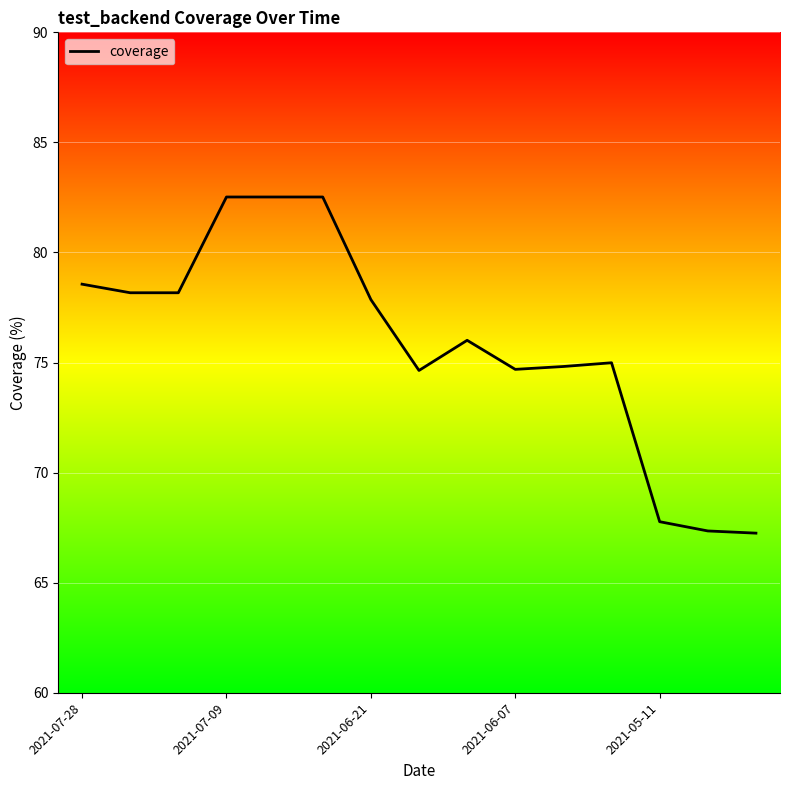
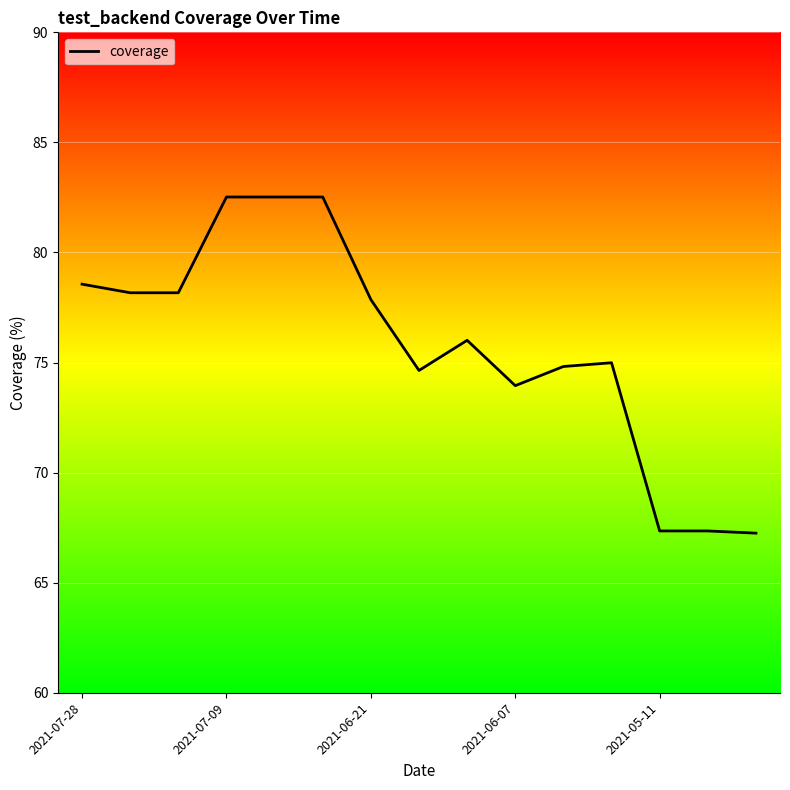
2021-06-07: 74.7 -> 74.0
2021-05-11: 67.8 -> 67.4
